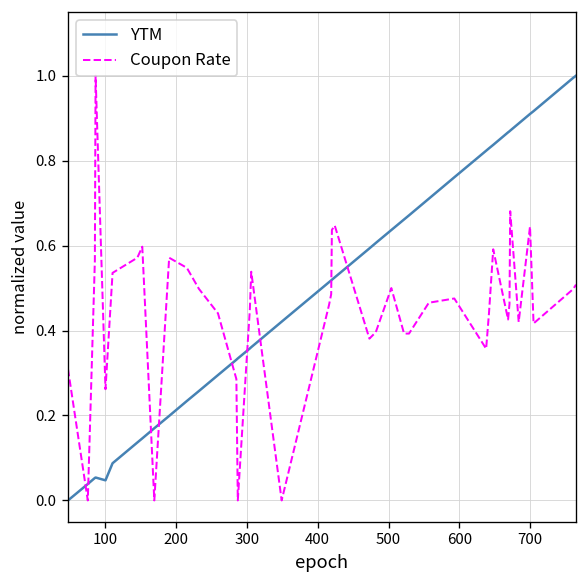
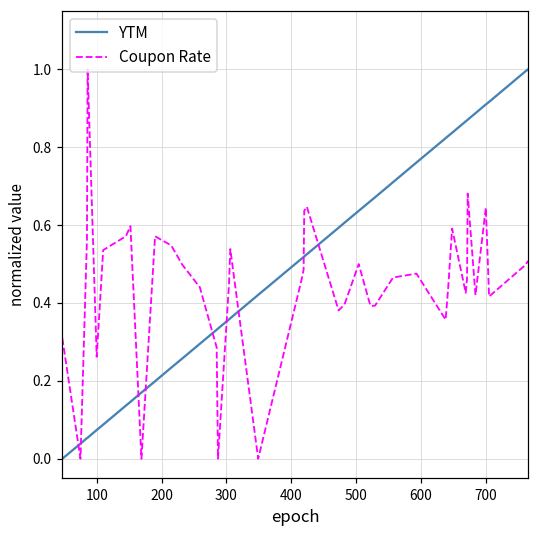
YTM, 100: 0.05 -> 0.07
